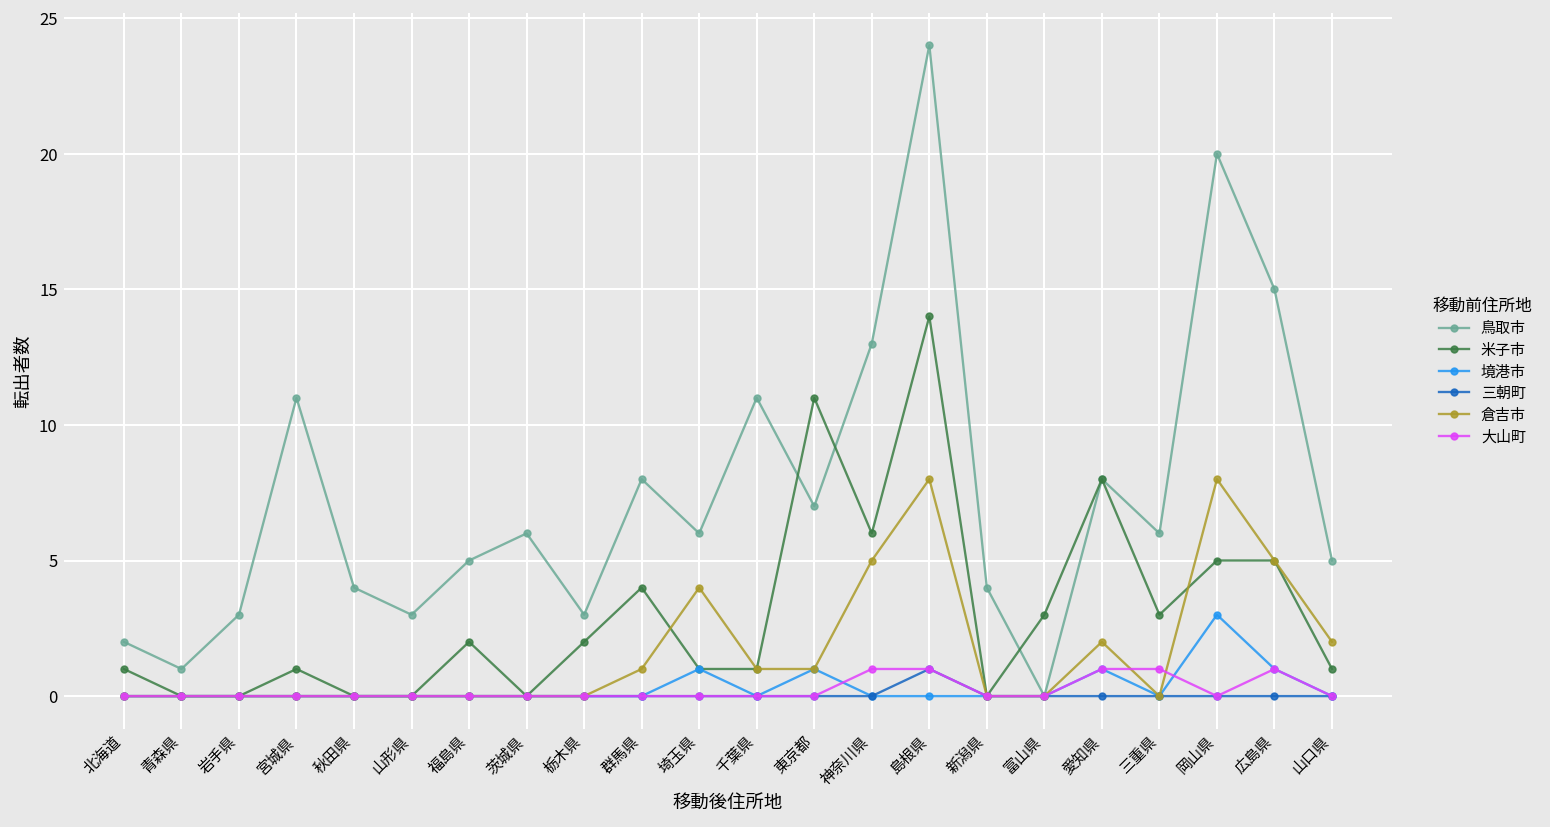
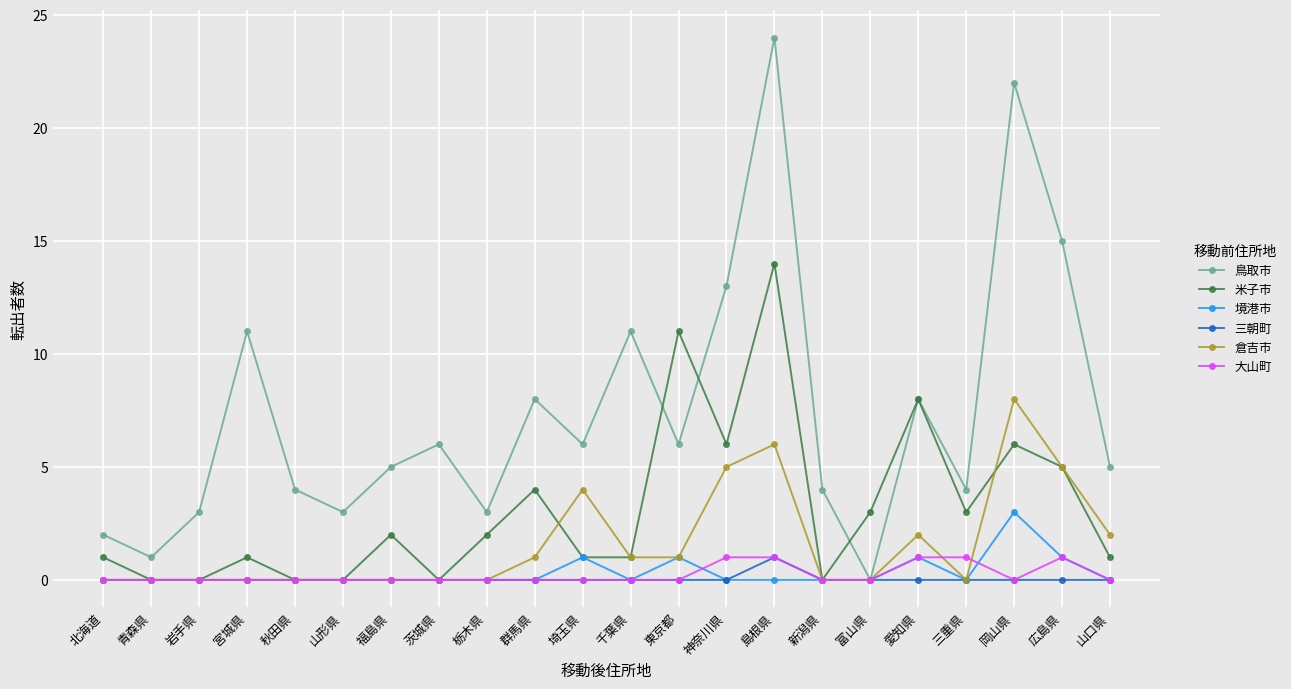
鳥取市, 東京都: 7 -> 6
倉吉市, 島根県: 8 -> 6
鳥取市, 三重県: 6 -> 4
鳥取市, 岡山県: 20 -> 22
米子市, 岡山県: 5 -> 6
